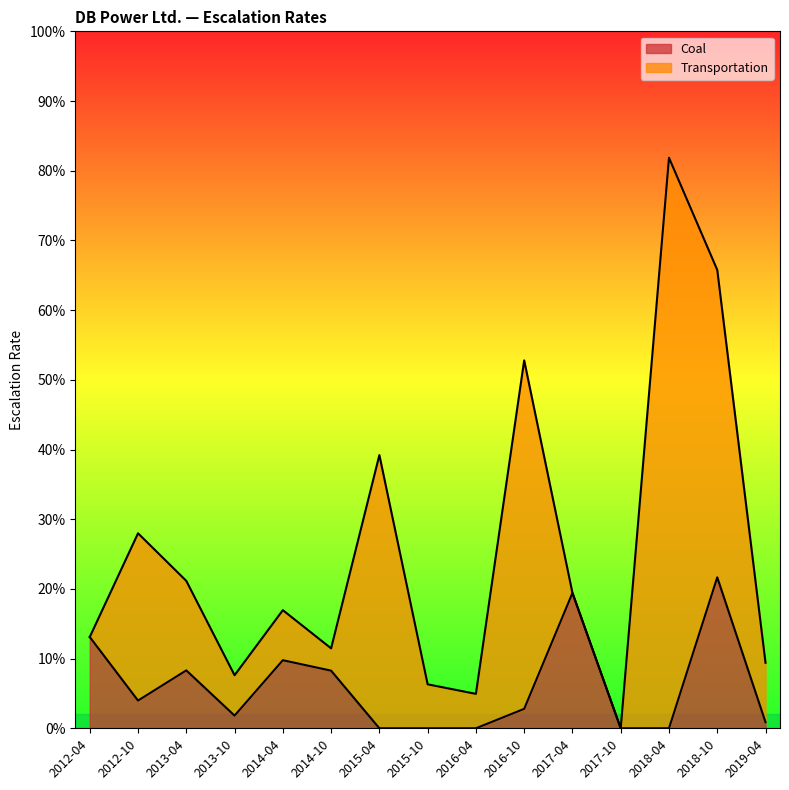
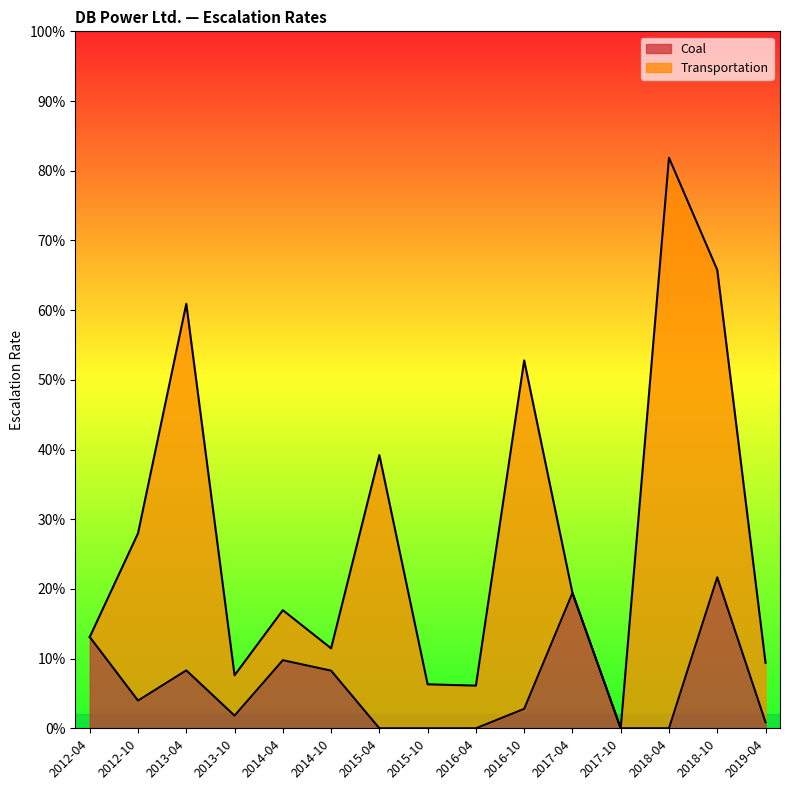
Transportation, 2013-04: 13% -> 53%
Transportation, 2016-04: 5% -> 6%
